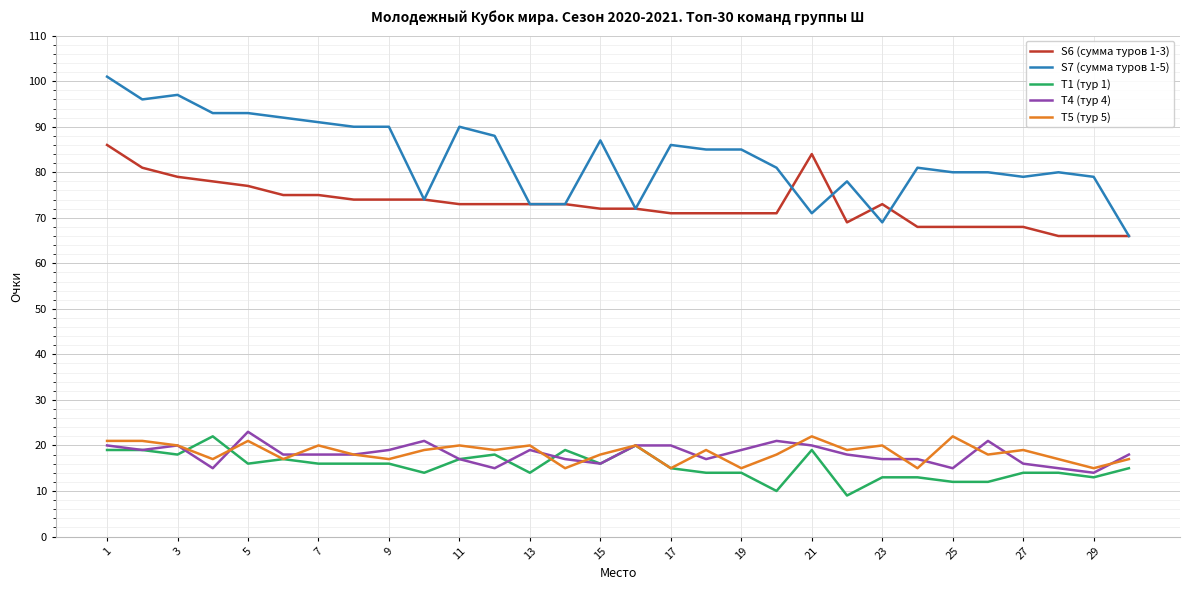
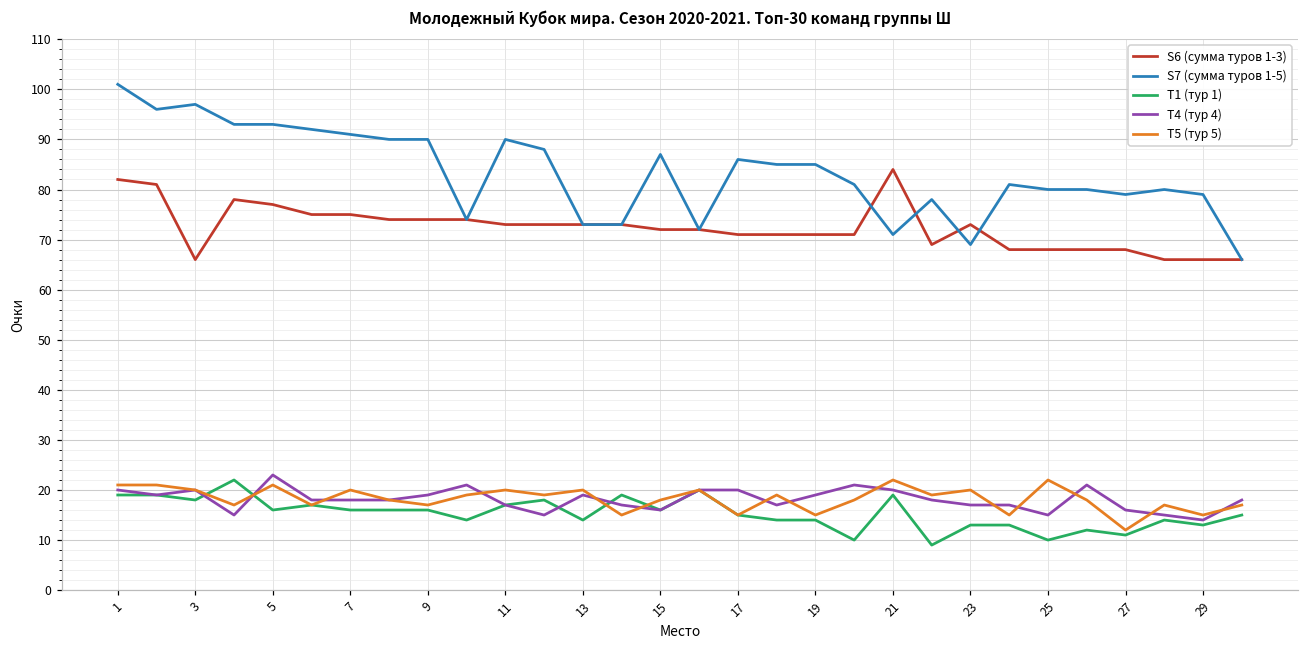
S6 (сумма туров 1-3), 1: 86 -> 82
S6 (сумма туров 1-3), 3: 79 -> 66
T1 (тур 1), 25: 12 -> 10
T1 (тур 1), 27: 14 -> 11
T5 (тур 5), 27: 19 -> 12
